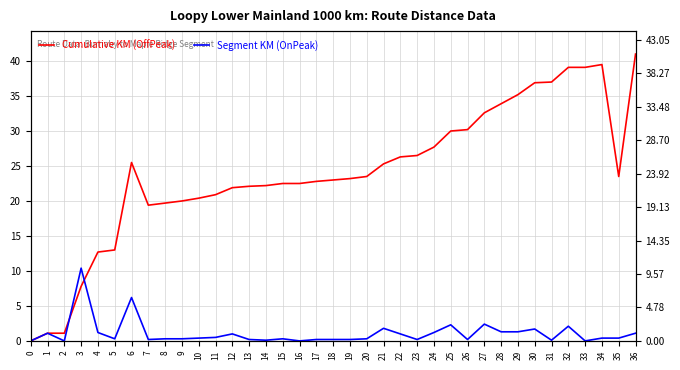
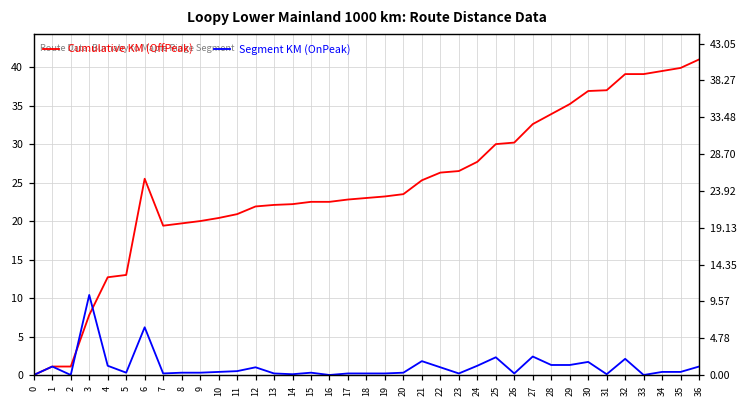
Cumulative KM (OffPeak), 35: 24 -> 40
